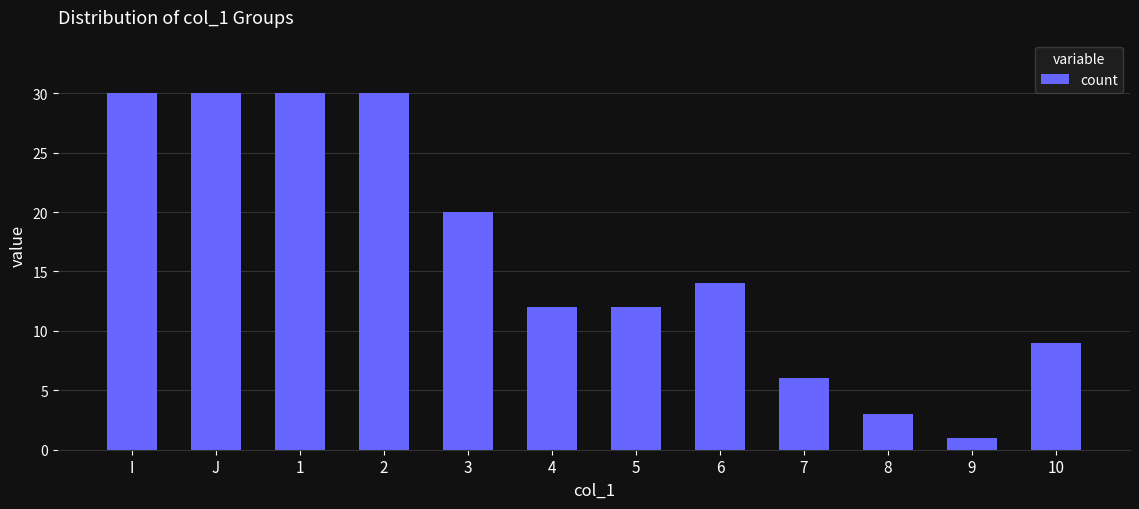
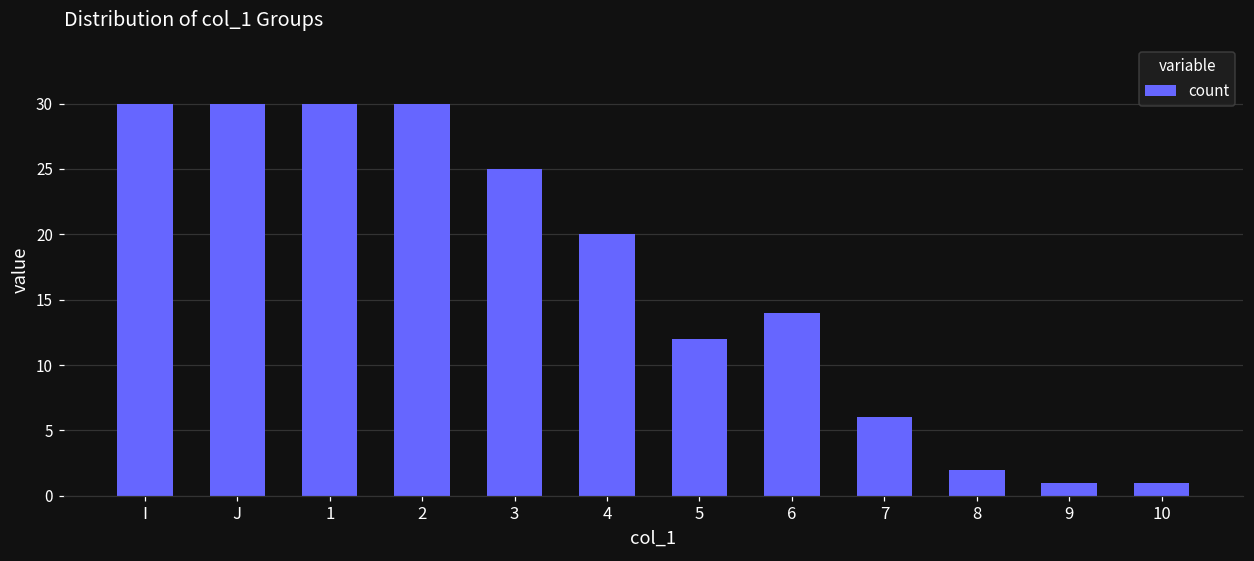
3: 20 -> 25
4: 12 -> 20
8: 3 -> 2
10: 9 -> 1
